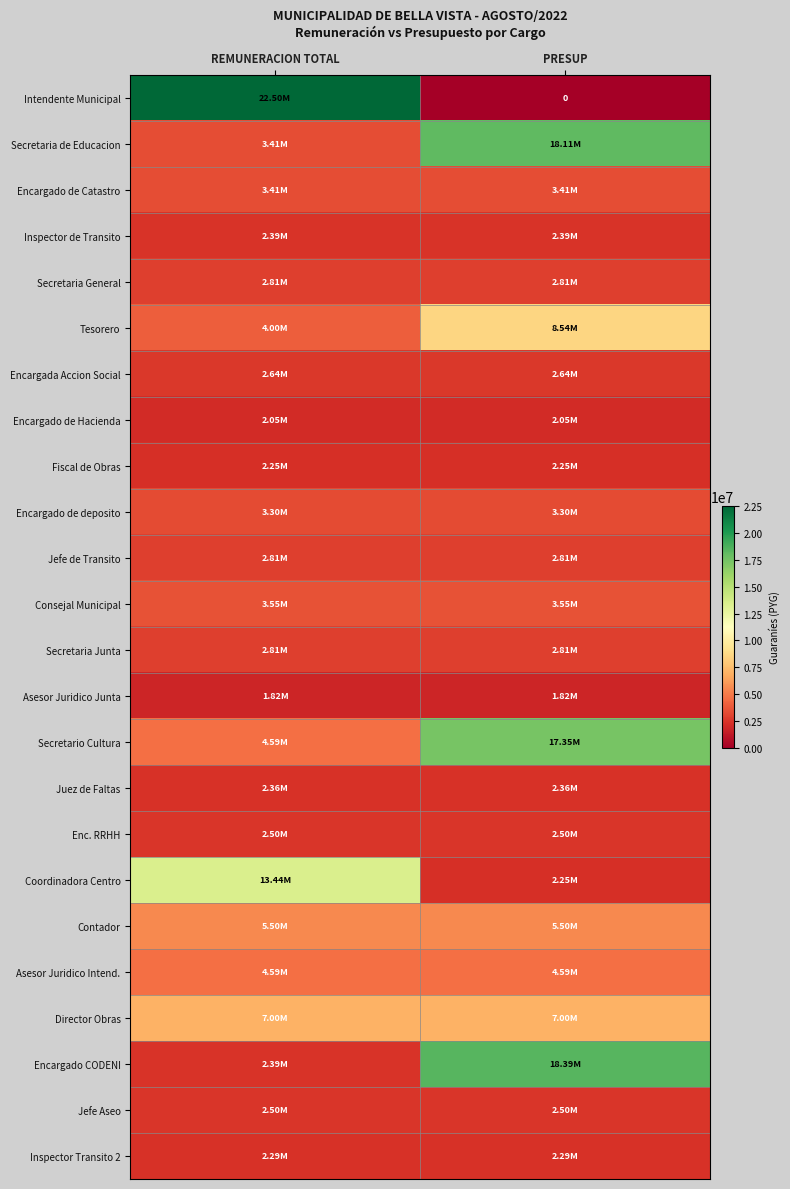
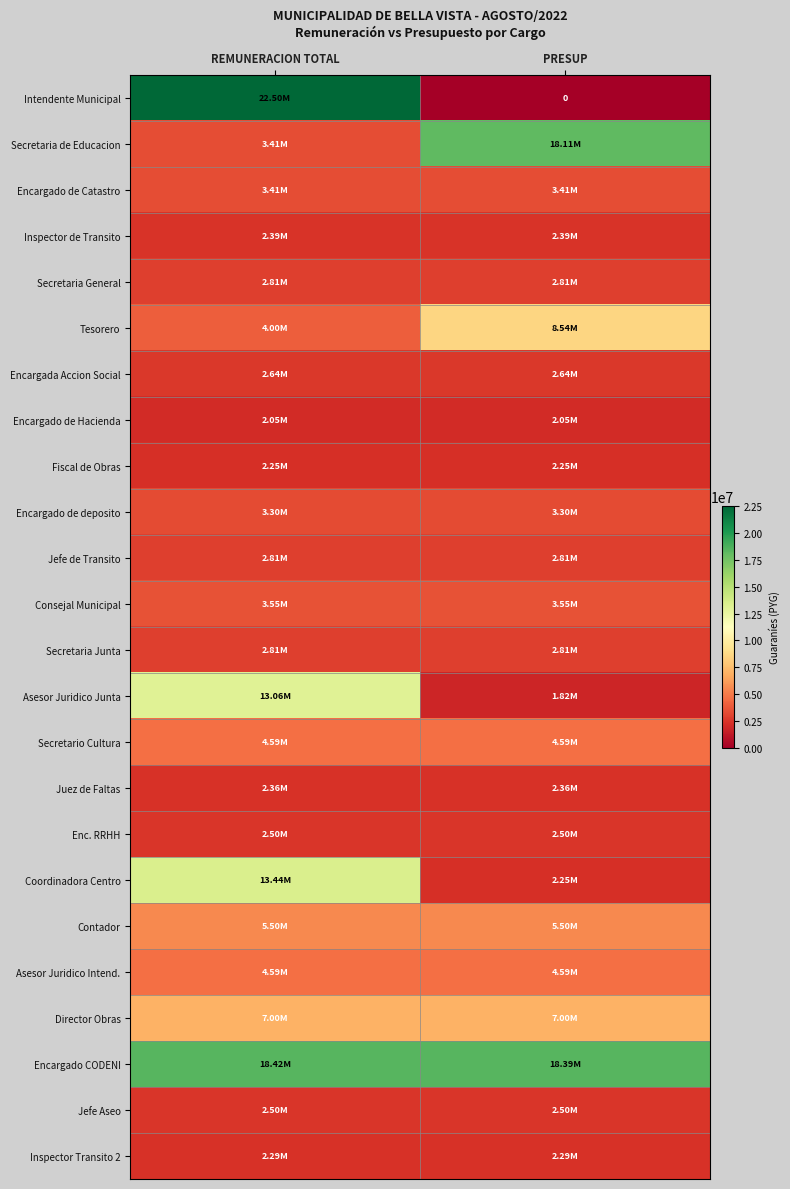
Asesor Juridico Junta, REMUNERACION TOTAL: 1.82M -> 13.06M
Secretario Cultura, PRESUP: 17.35M -> 4.59M
Encargado CODENI, REMUNERACION TOTAL: 2.39M -> 18.42M
